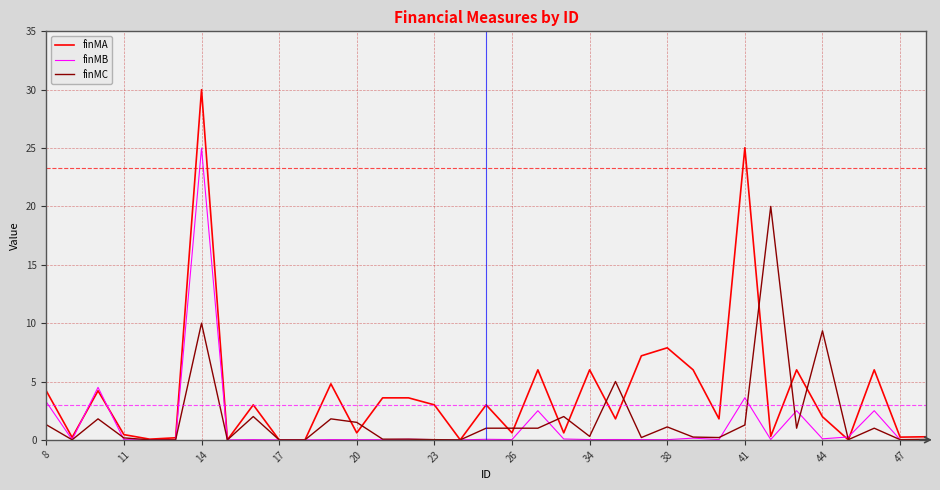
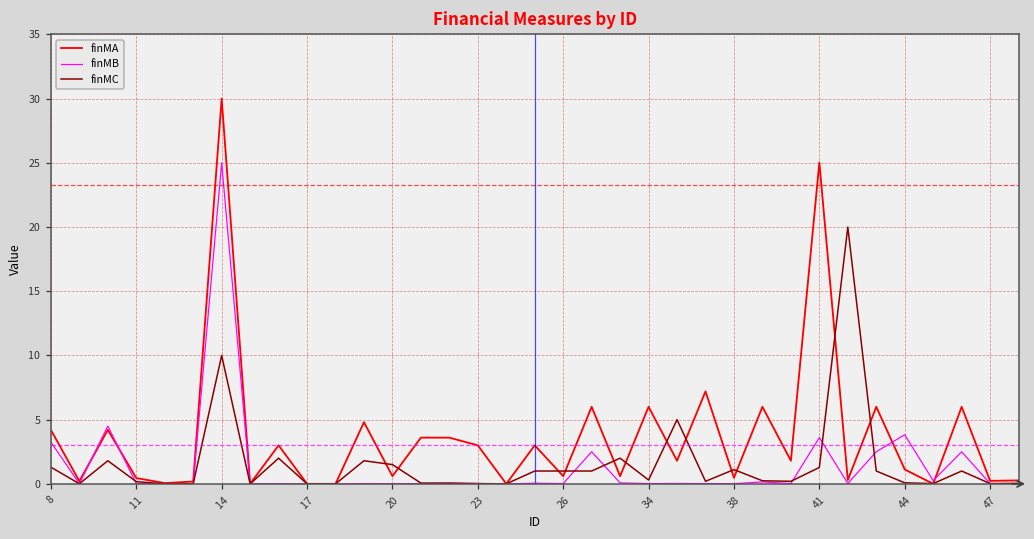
finMA, 38: 7.9 -> 0.5
finMA, 44: 2.0 -> 1.1
finMB, 44: 0.1 -> 3.8
finMC, 44: 9.3 -> 0.1
